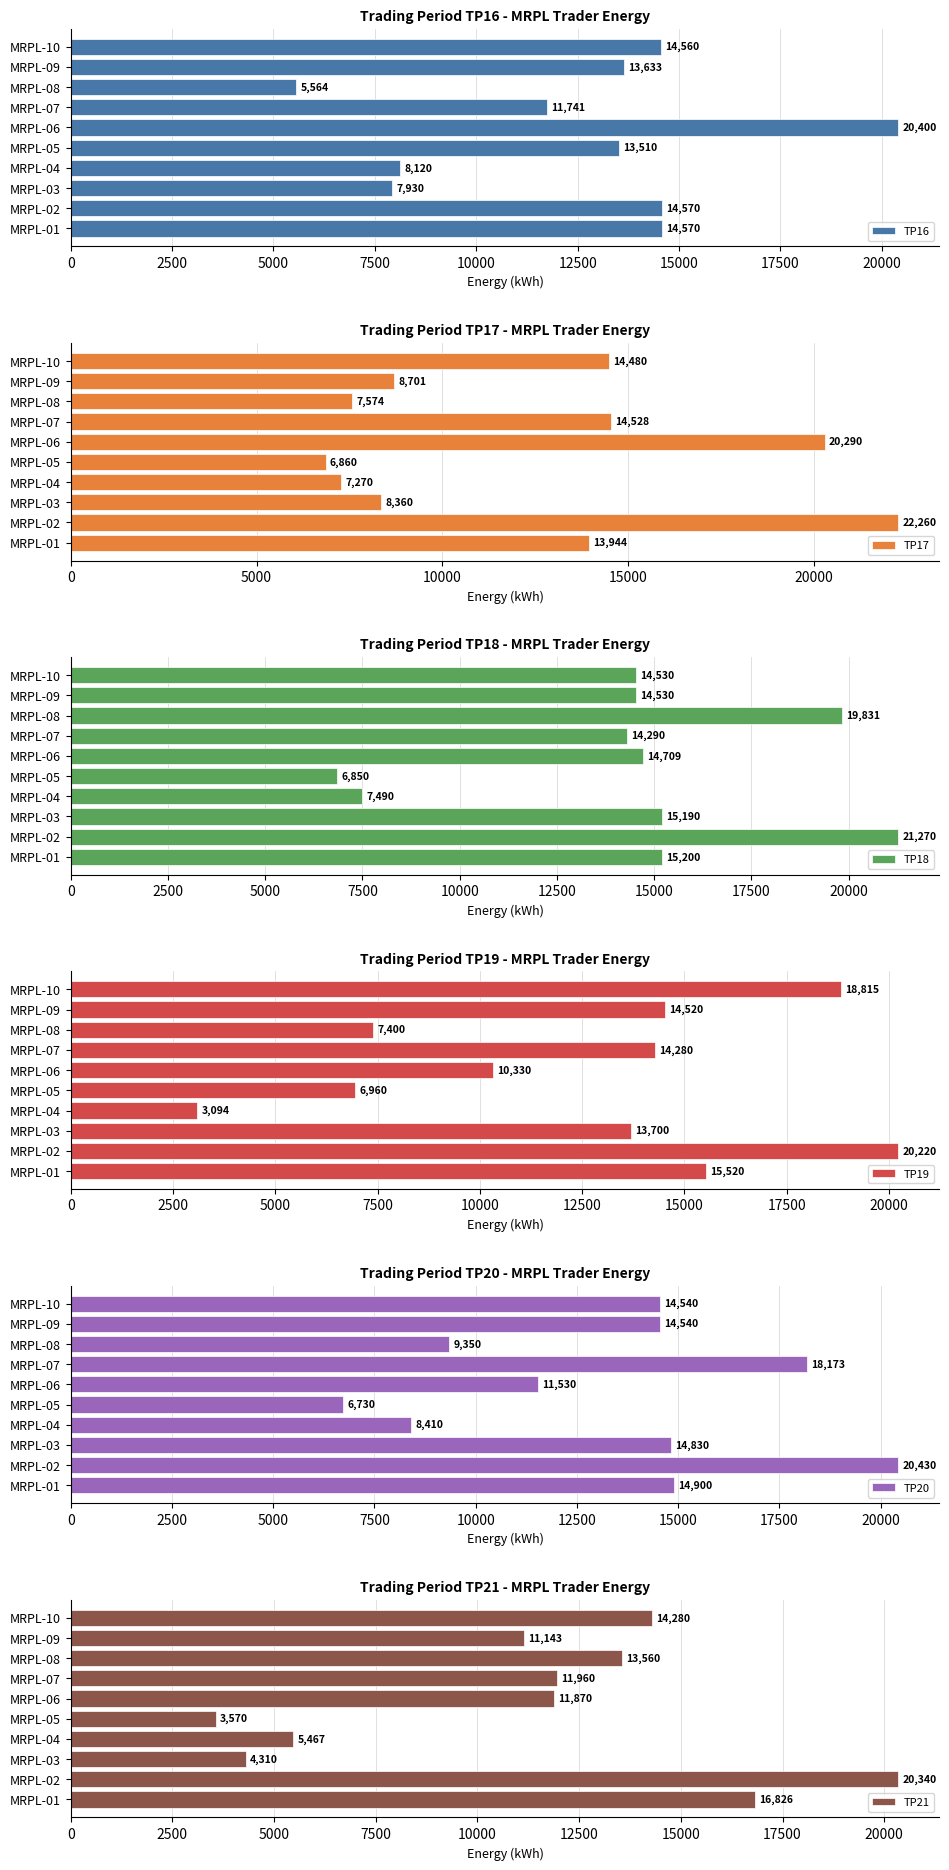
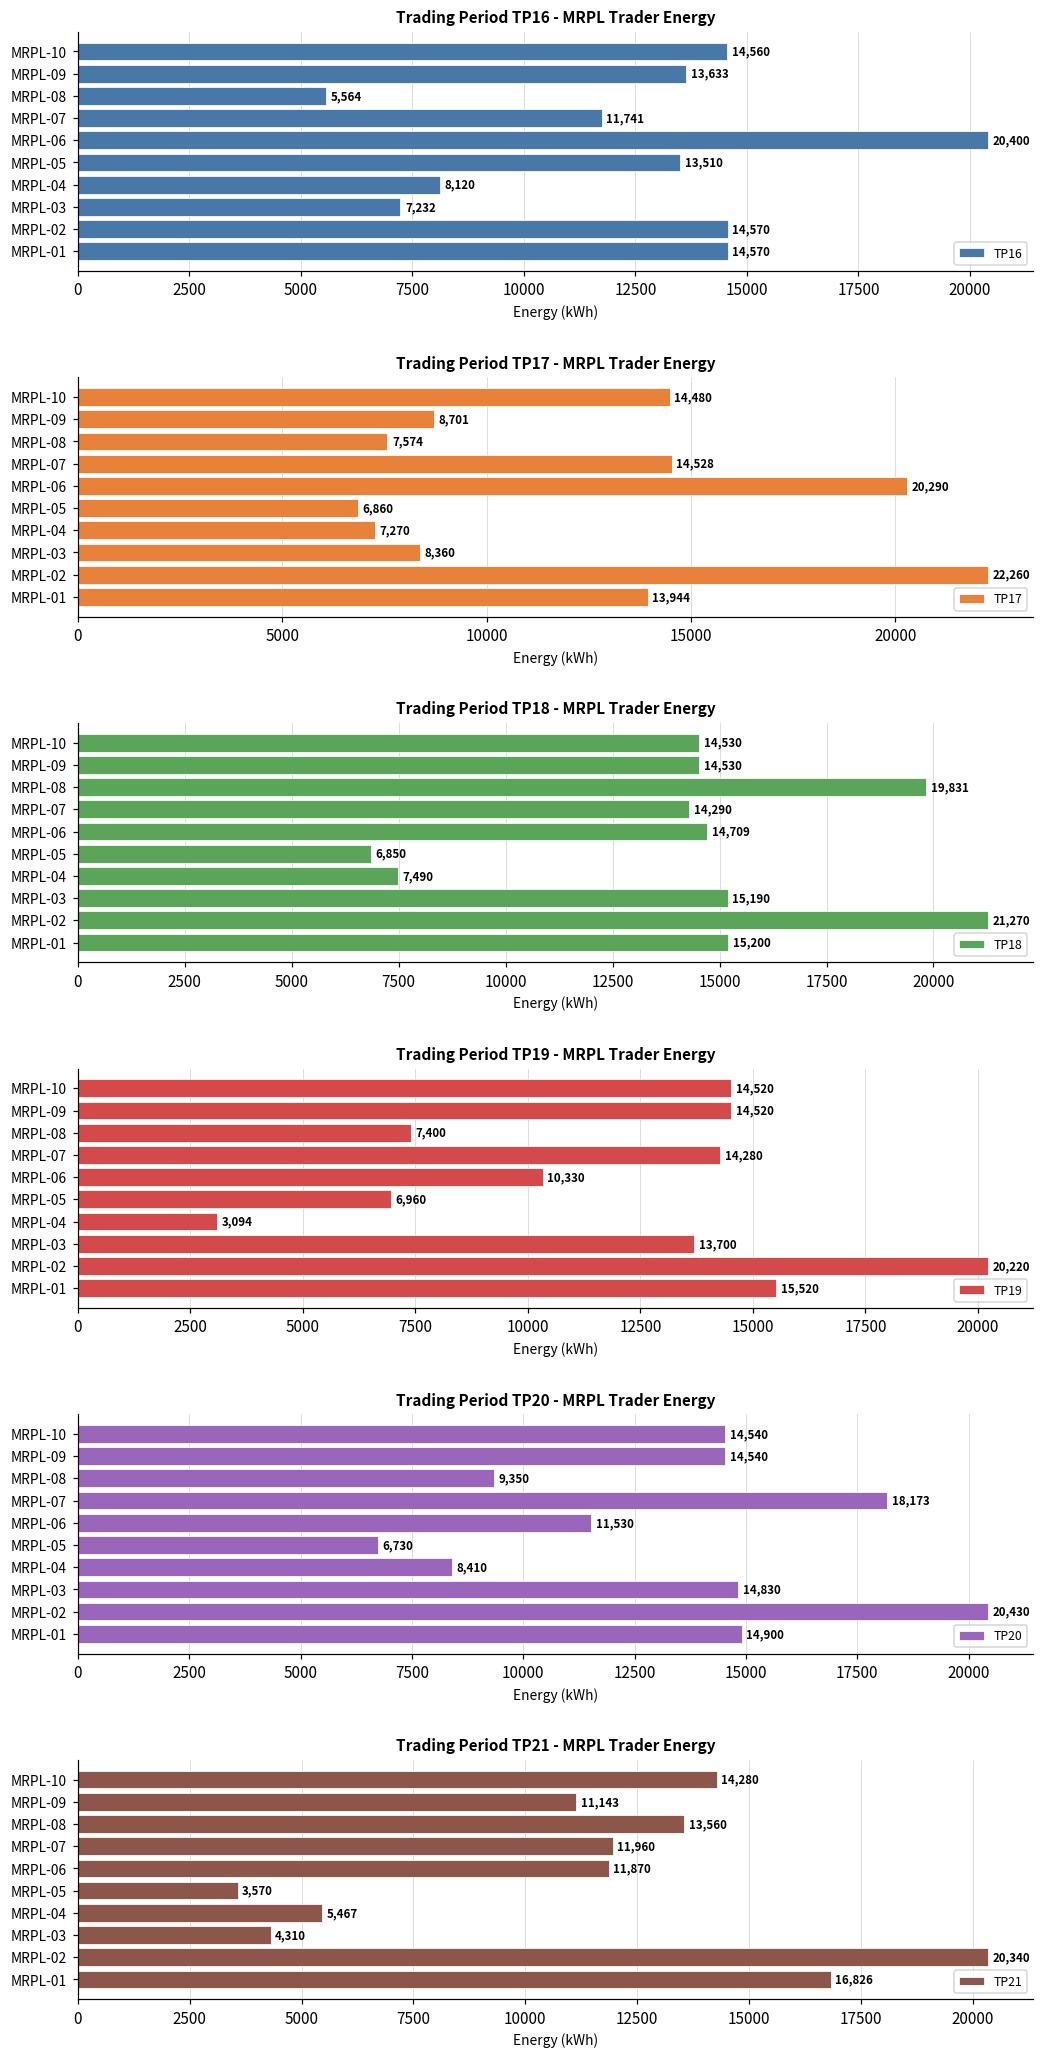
Trading Period TP16 - MRPL Trader Energy, MRPL-03: 7,930 -> 7,232
Trading Period TP19 - MRPL Trader Energy, MRPL-10: 18,815 -> 14,520
